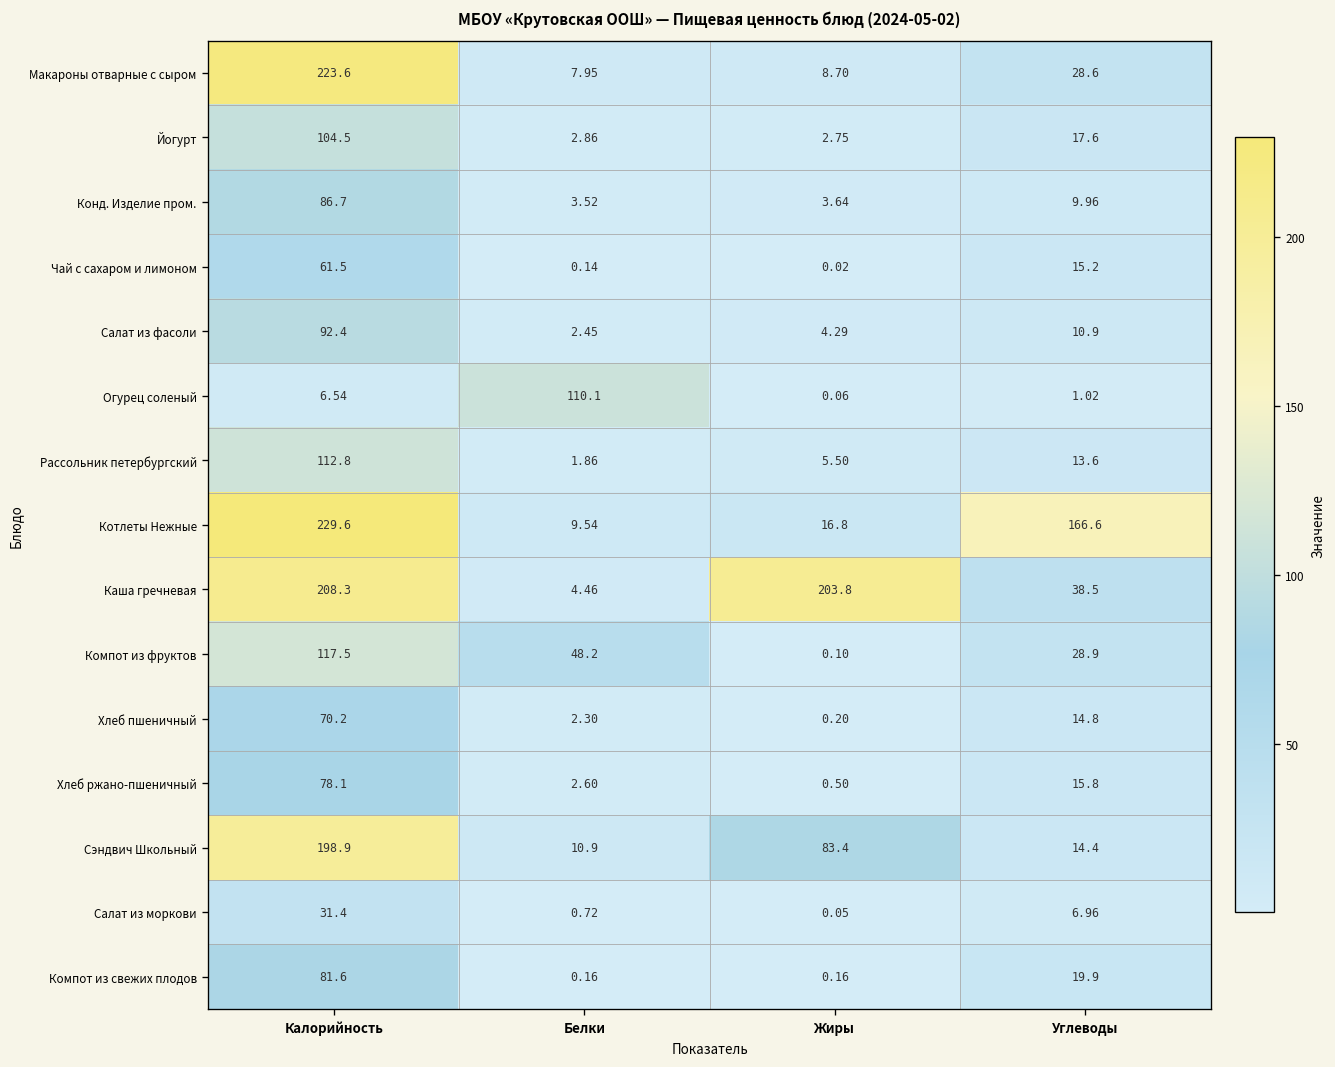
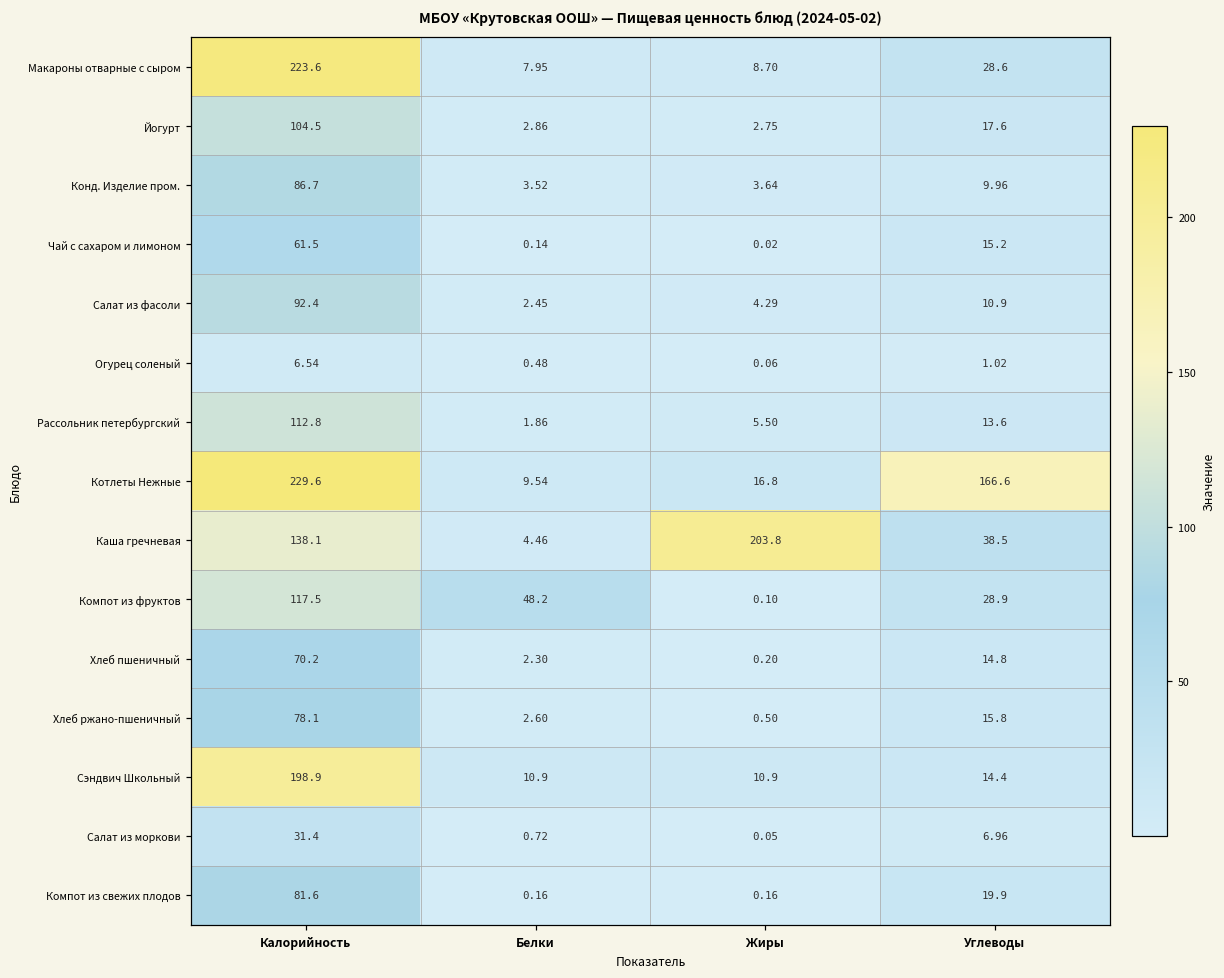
Огурец соленый, Белки: 110.1 -> 0.48
Каша гречневая, Калорийность: 208.3 -> 138.1
Сэндвич Школьный, Жиры: 83.4 -> 10.9
